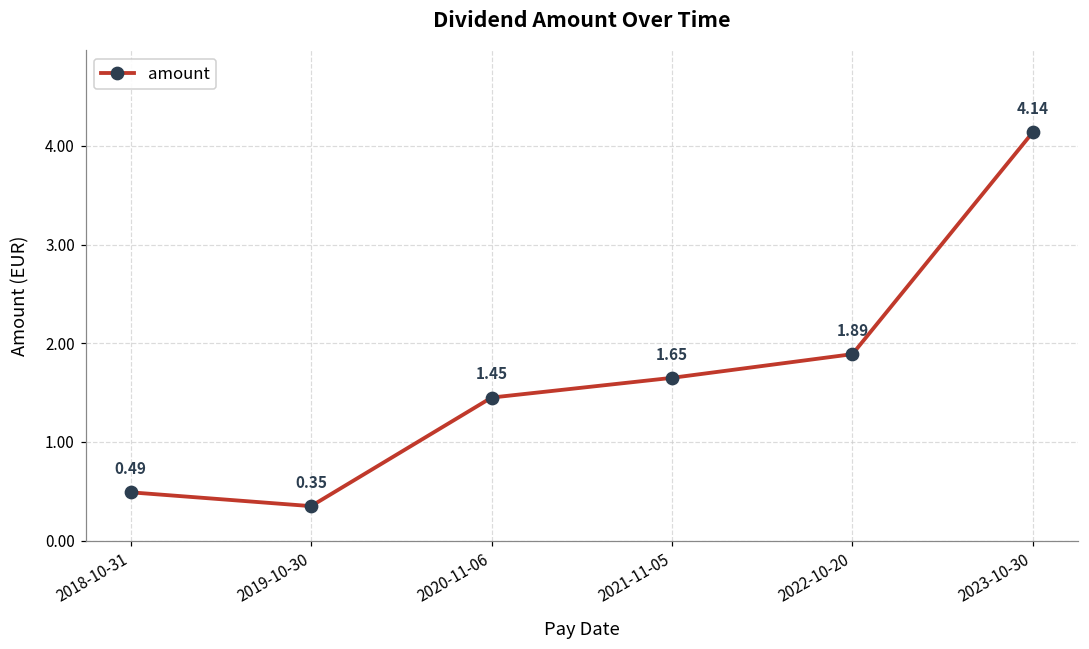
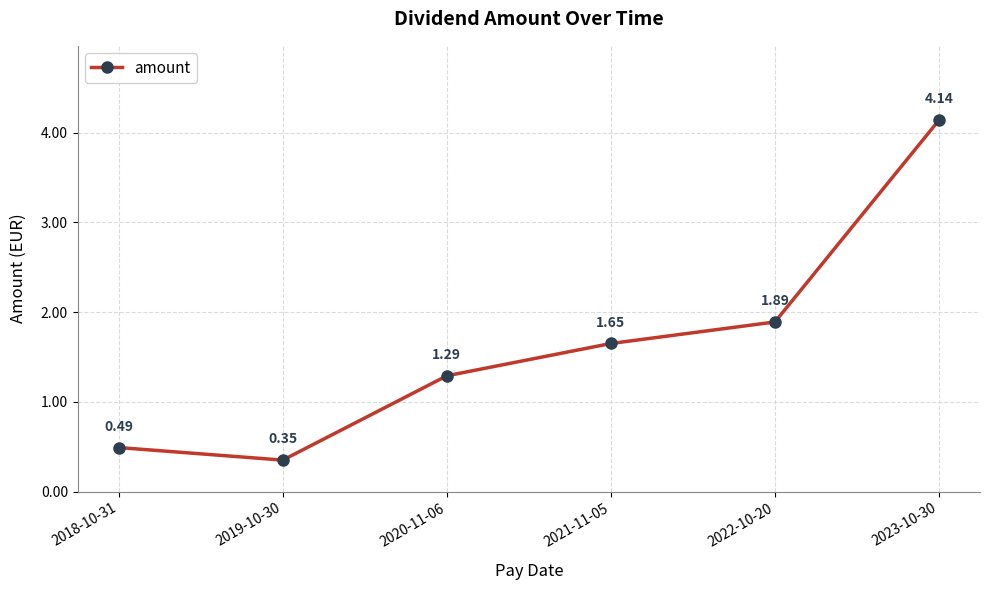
2020-11-06: 1.45 -> 1.29
